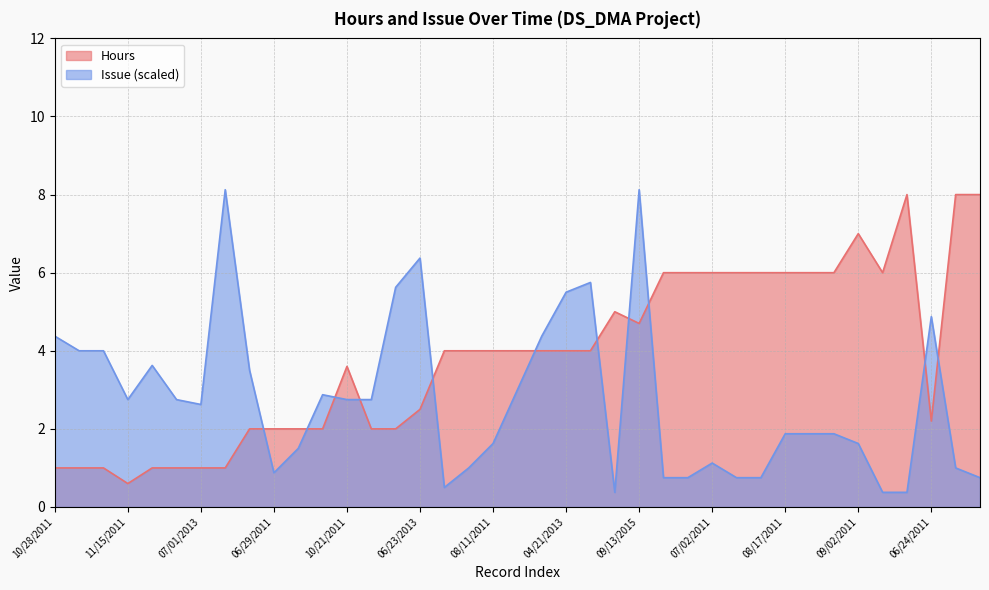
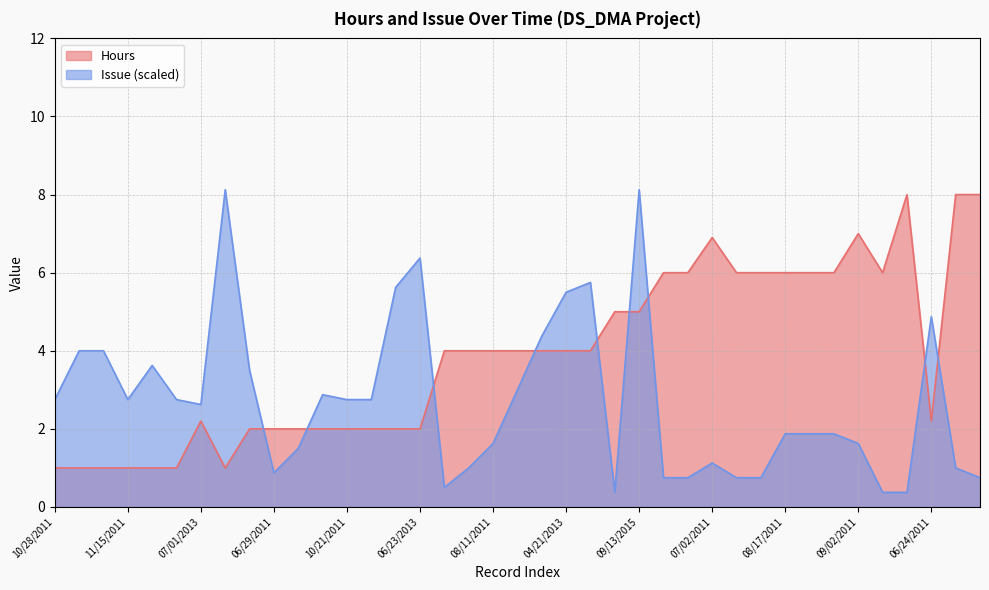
Issue (scaled), 10/28/2011: 4.4 -> 2.8
Hours, 11/15/2011: 0.6 -> 1.0
Hours, 07/01/2013: 1.0 -> 2.2
Hours, 10/21/2011: 3.6 -> 2.0
Hours, 06/23/2013: 2.5 -> 2.0
Hours, 09/13/2015: 4.7 -> 5.0
Hours, 07/02/2011: 6.0 -> 6.9
